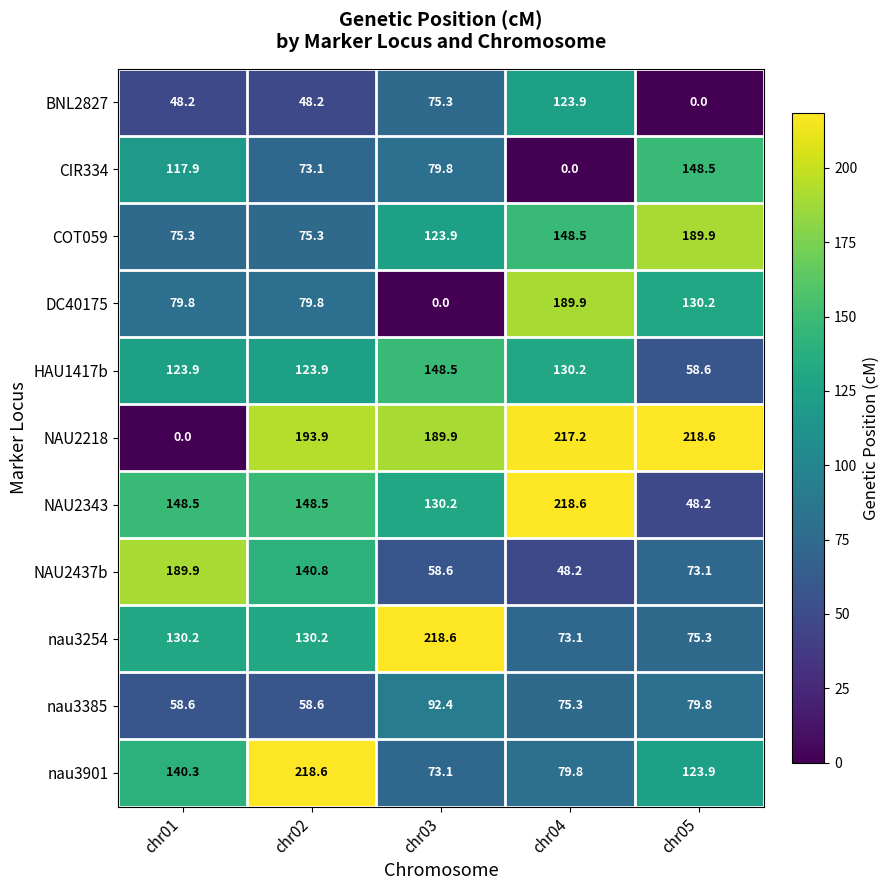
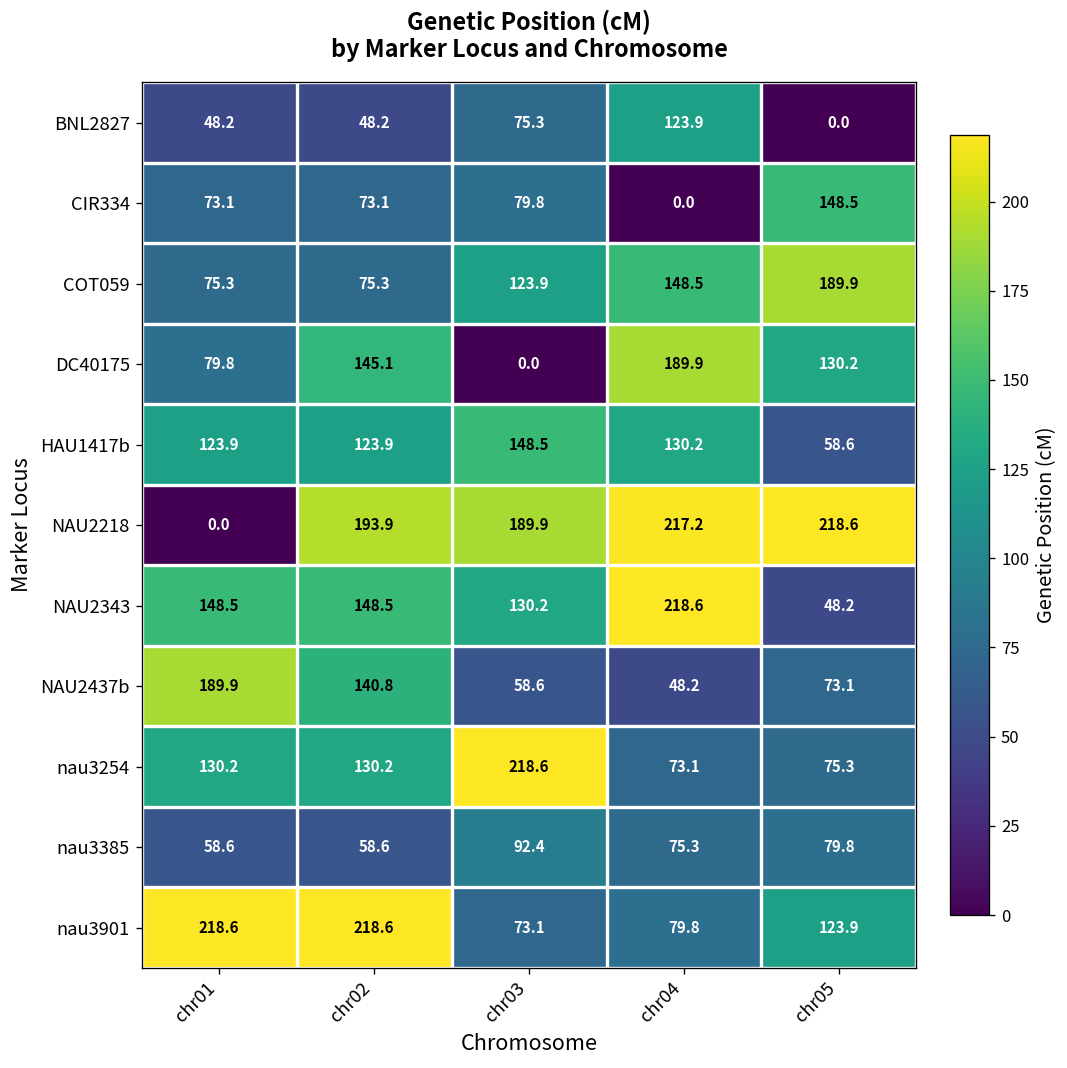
CIR334, chr01: 117.9 -> 73.1
DC40175, chr02: 79.8 -> 145.1
nau3901, chr01: 140.3 -> 218.6
